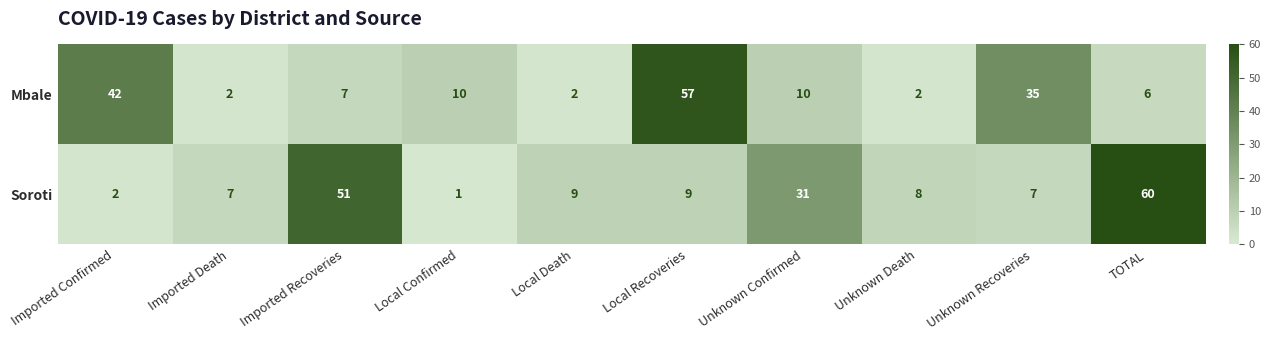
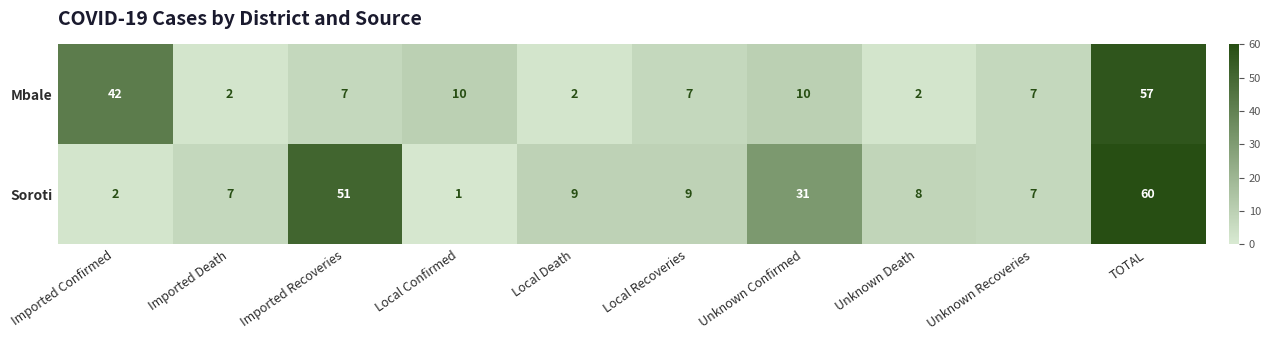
Mbale, Local Recoveries: 57 -> 7
Mbale, Unknown Recoveries: 35 -> 7
Mbale, TOTAL: 6 -> 57
